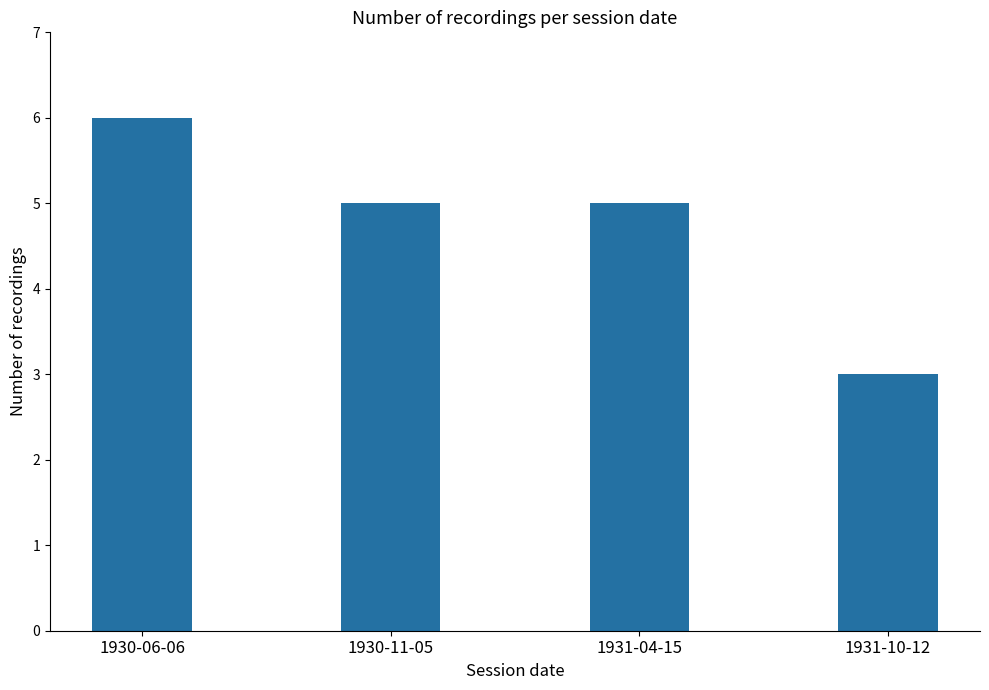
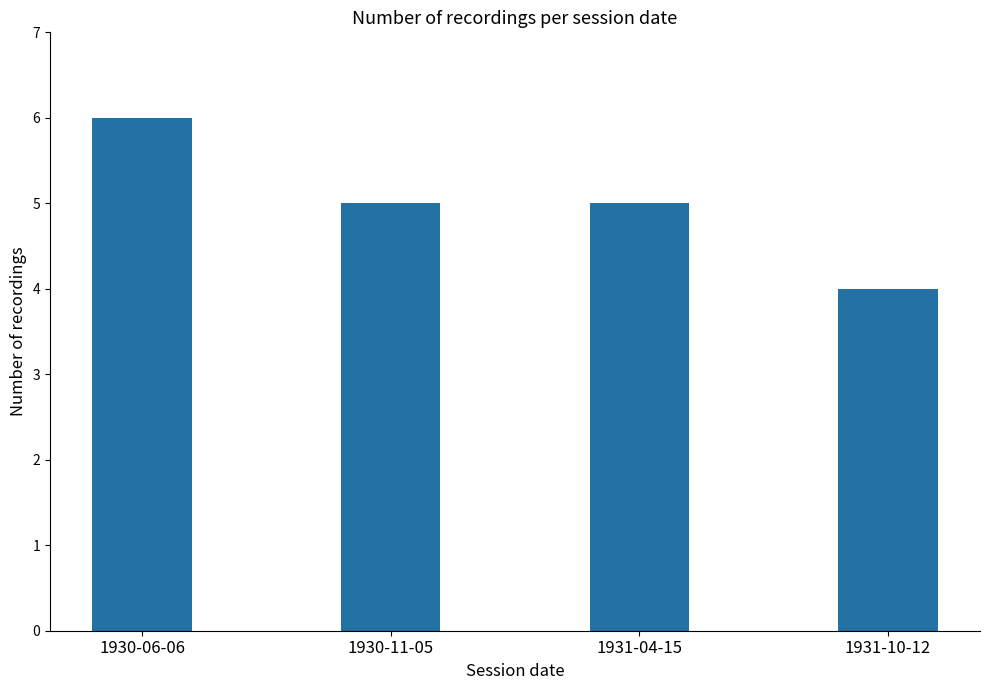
1931-10-12: 3 -> 4
